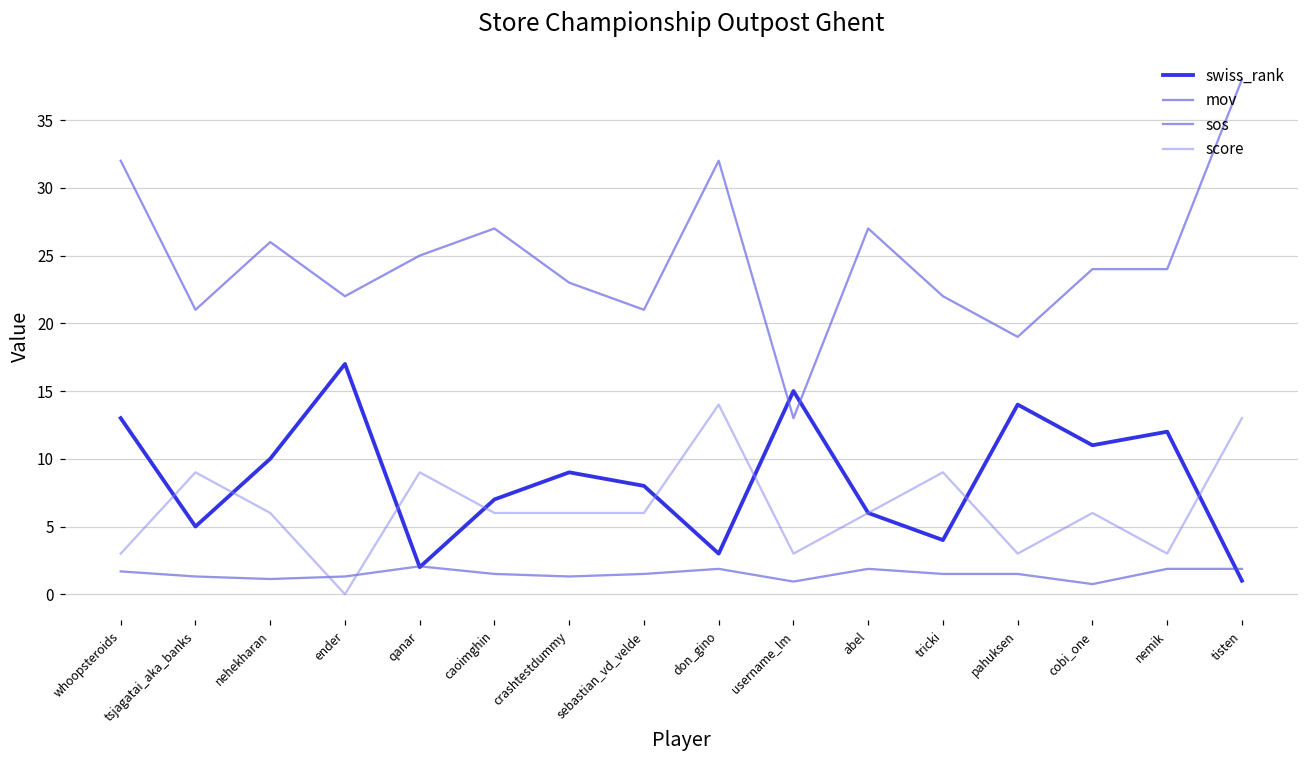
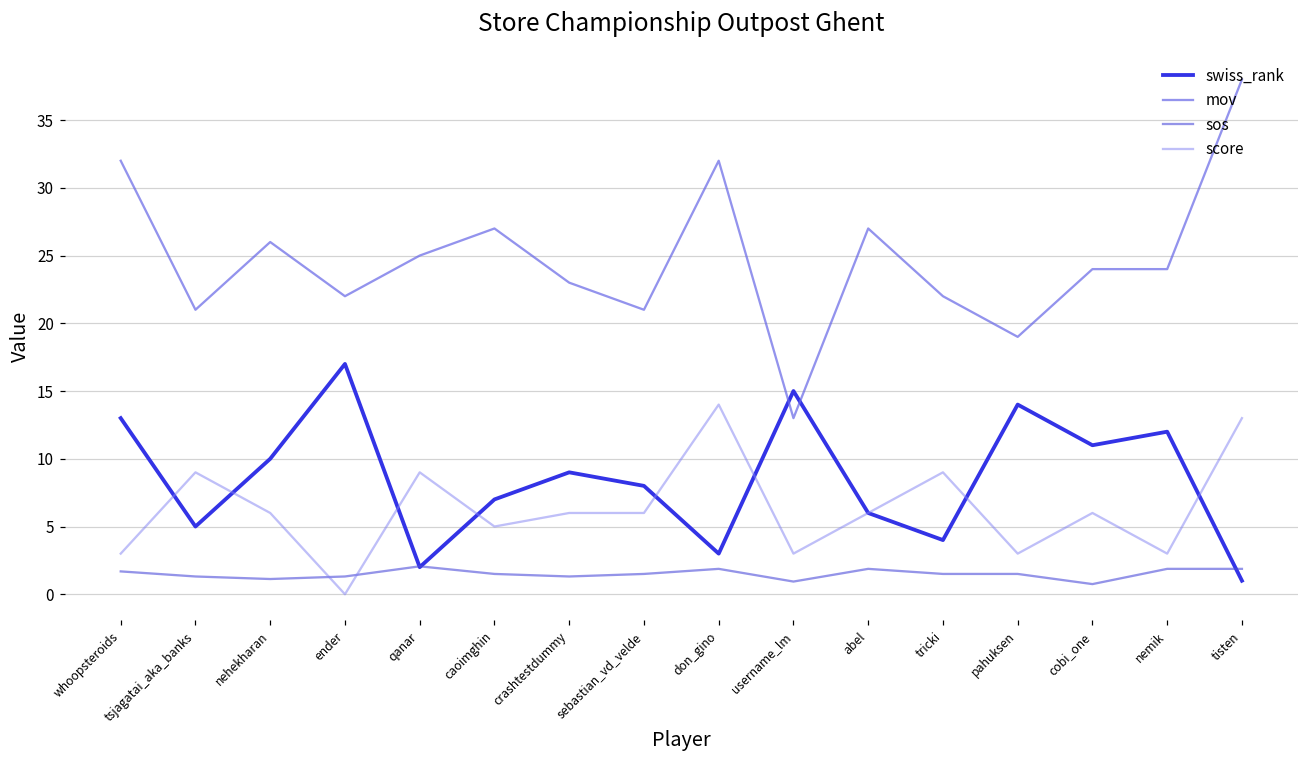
score, caoimghin: 6 -> 5
